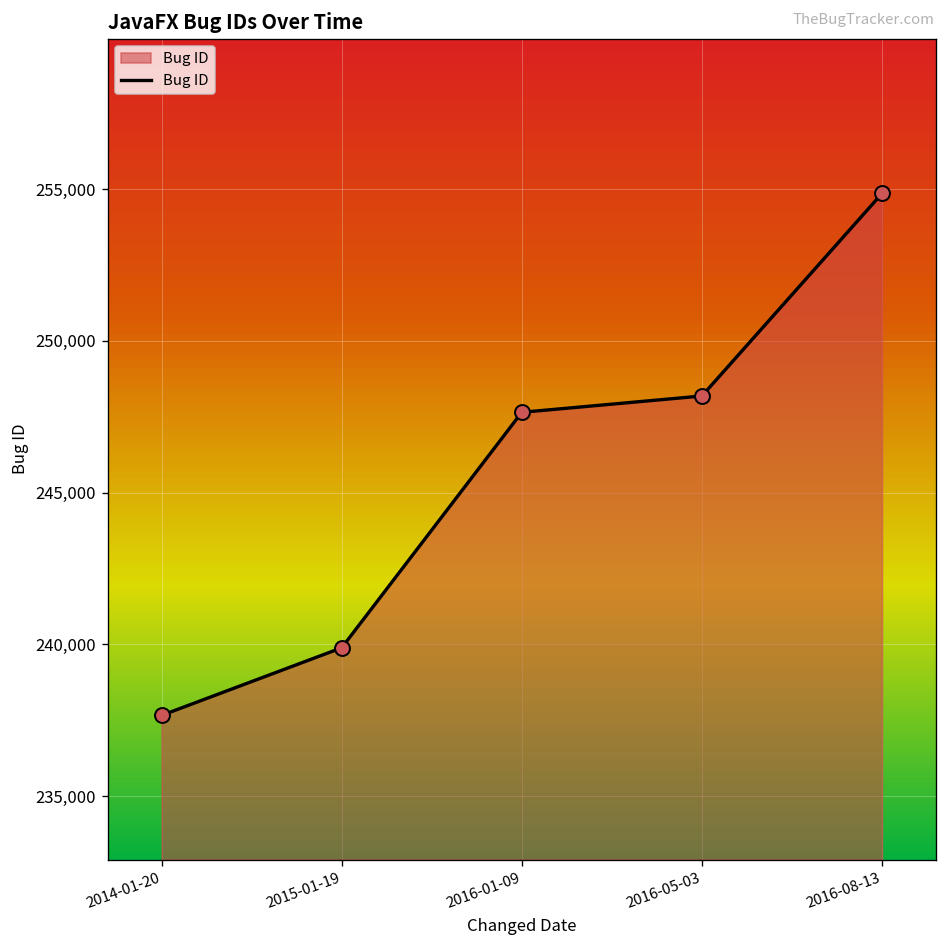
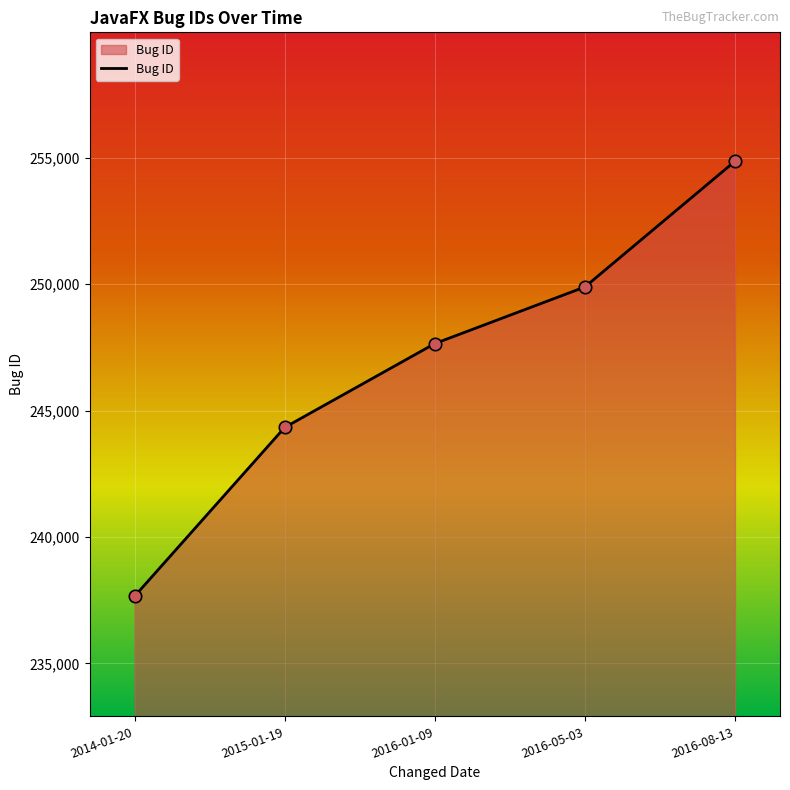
2015-01-19: 239,900 -> 244,300
2016-05-03: 248,200 -> 249,900
